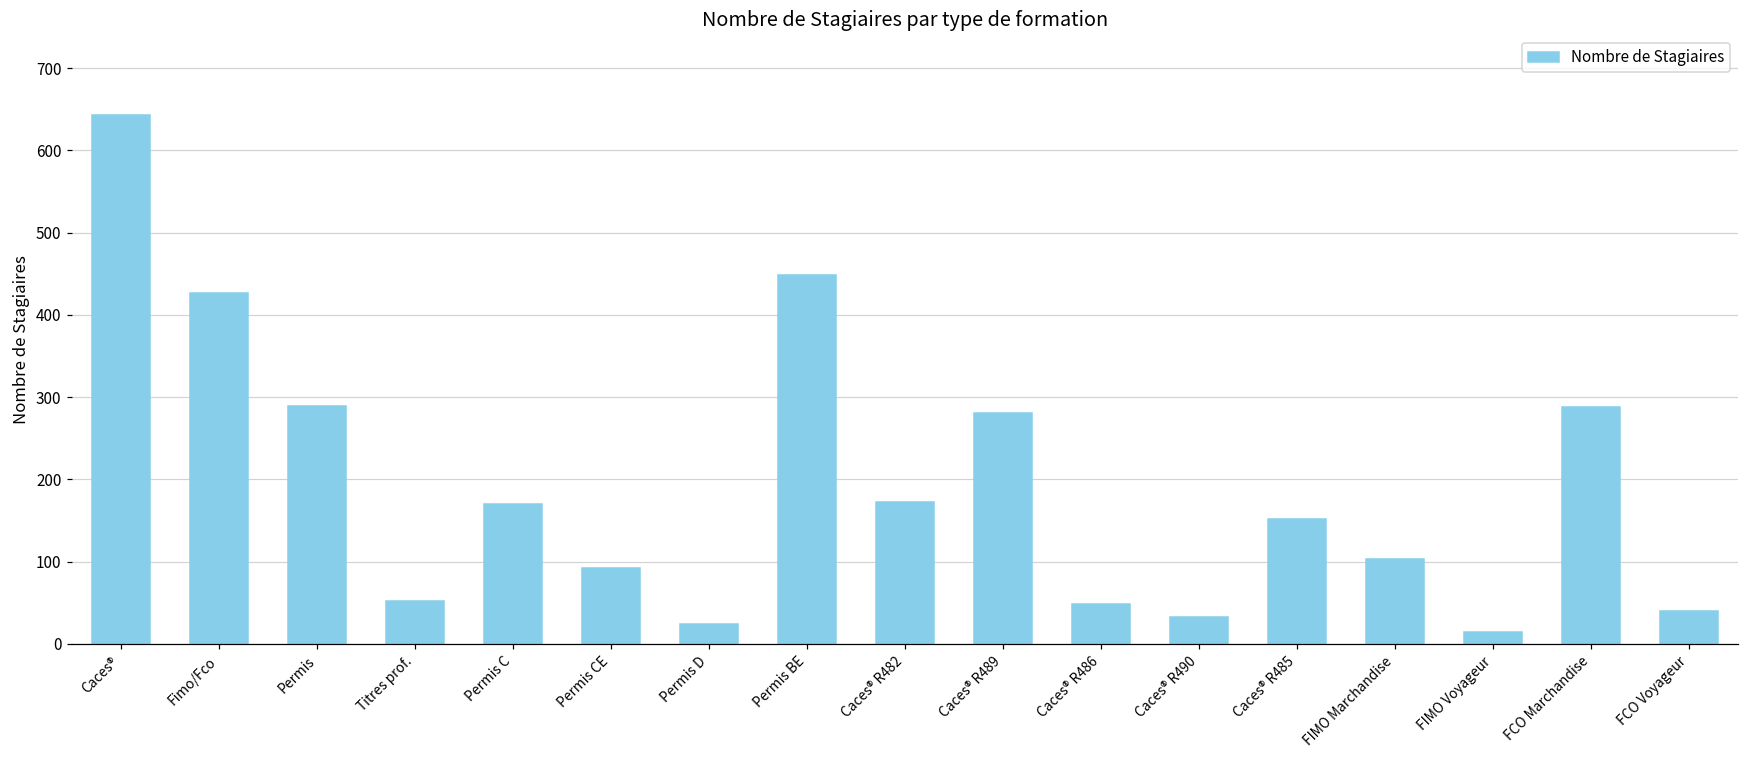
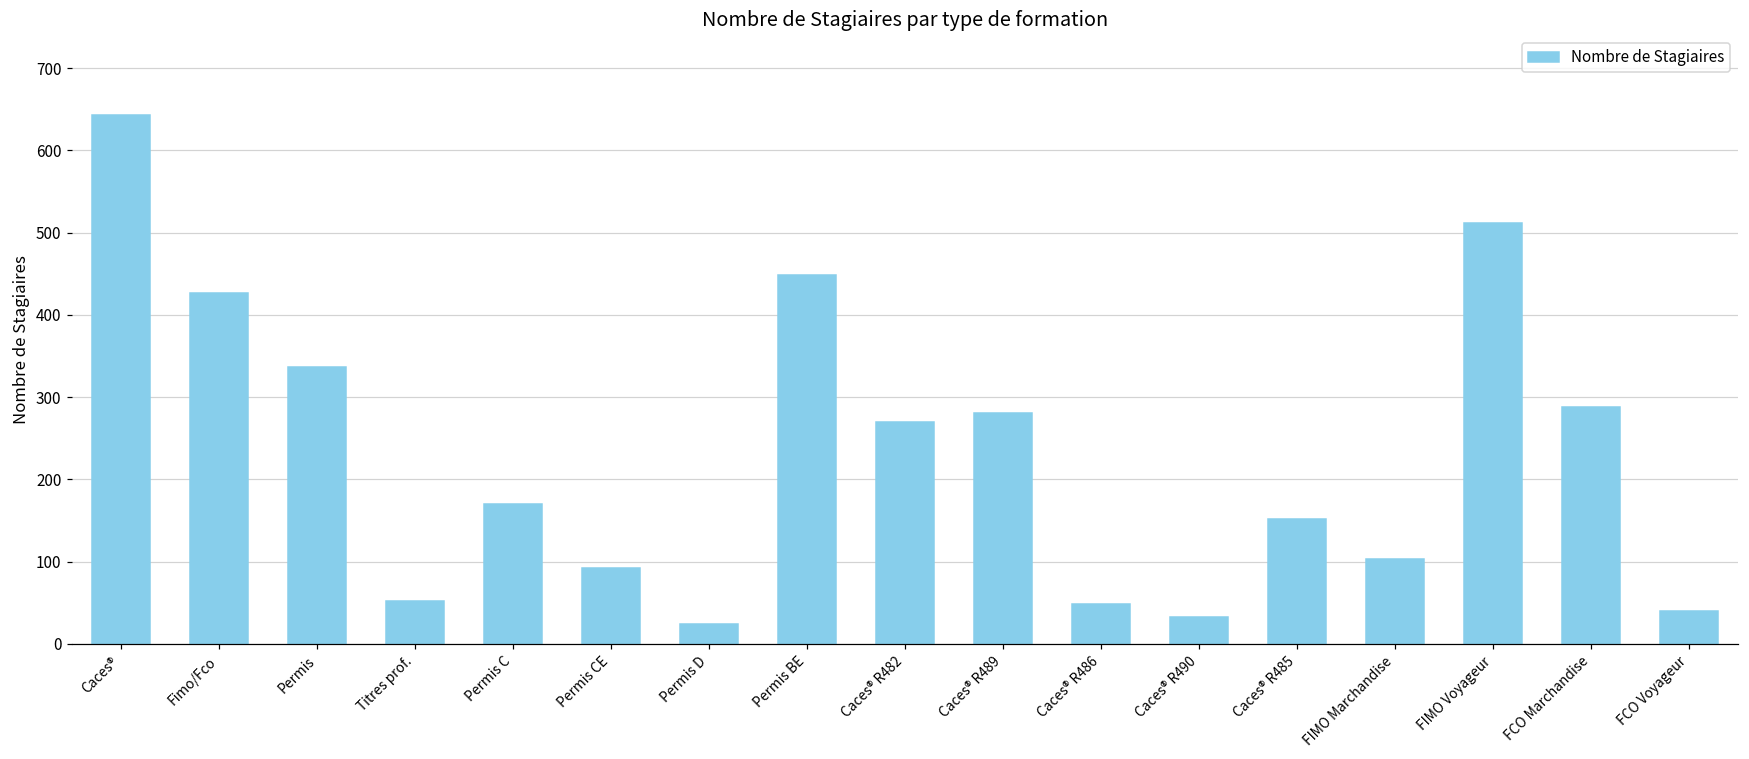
Permis: 290 -> 340
Caces® R482: 170 -> 270
FIMO Voyageur: 20 -> 510
